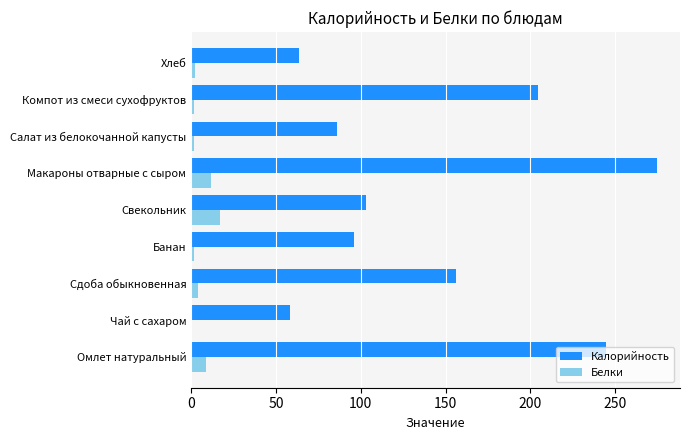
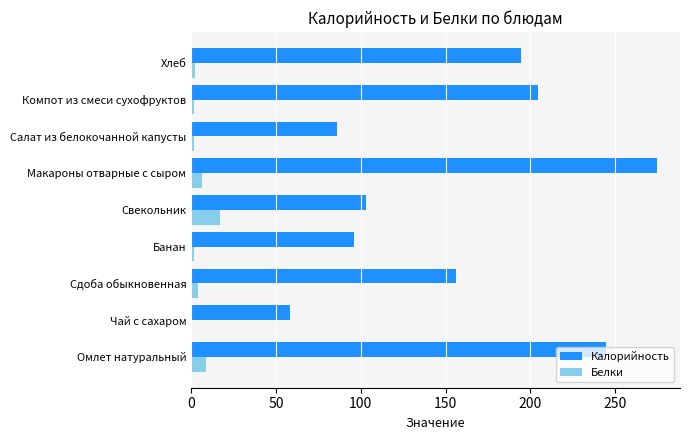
Калорийность, Хлеб: 64 -> 195
Белки, Макароны отварные с сыром: 12 -> 6
